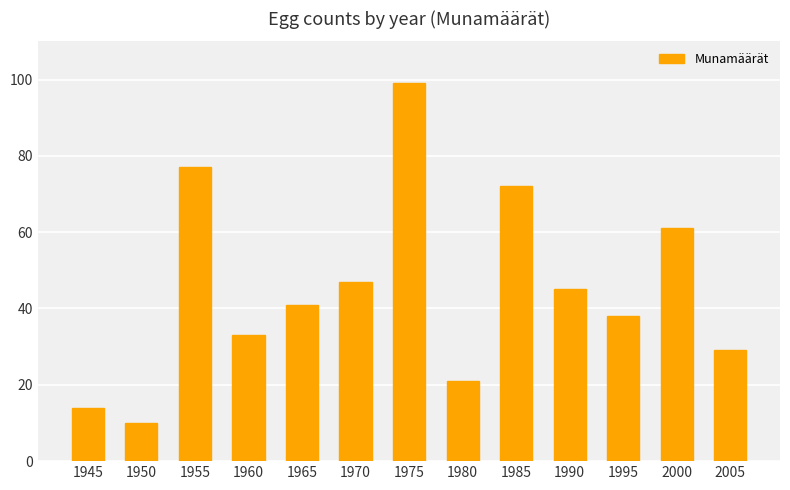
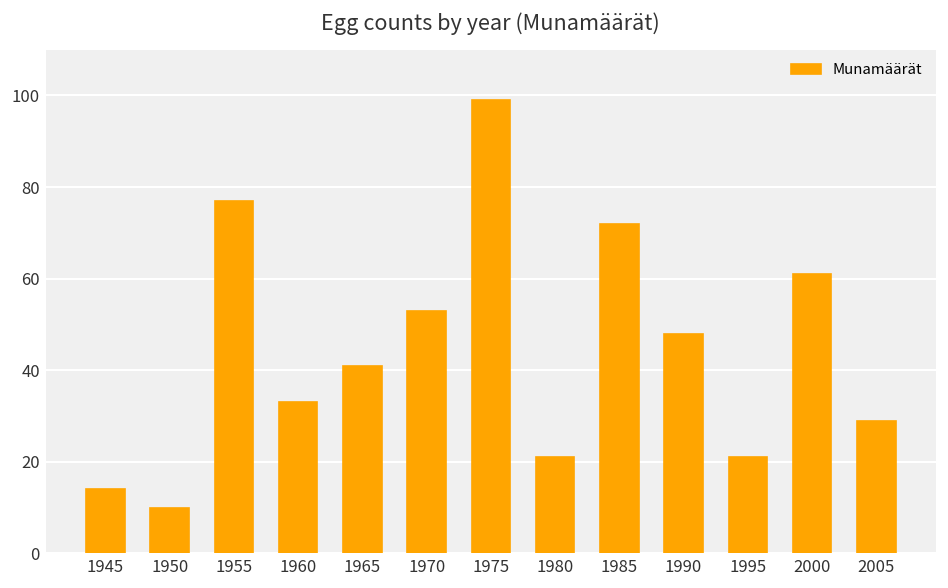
1970: 47 -> 53
1990: 45 -> 48
1995: 38 -> 21
